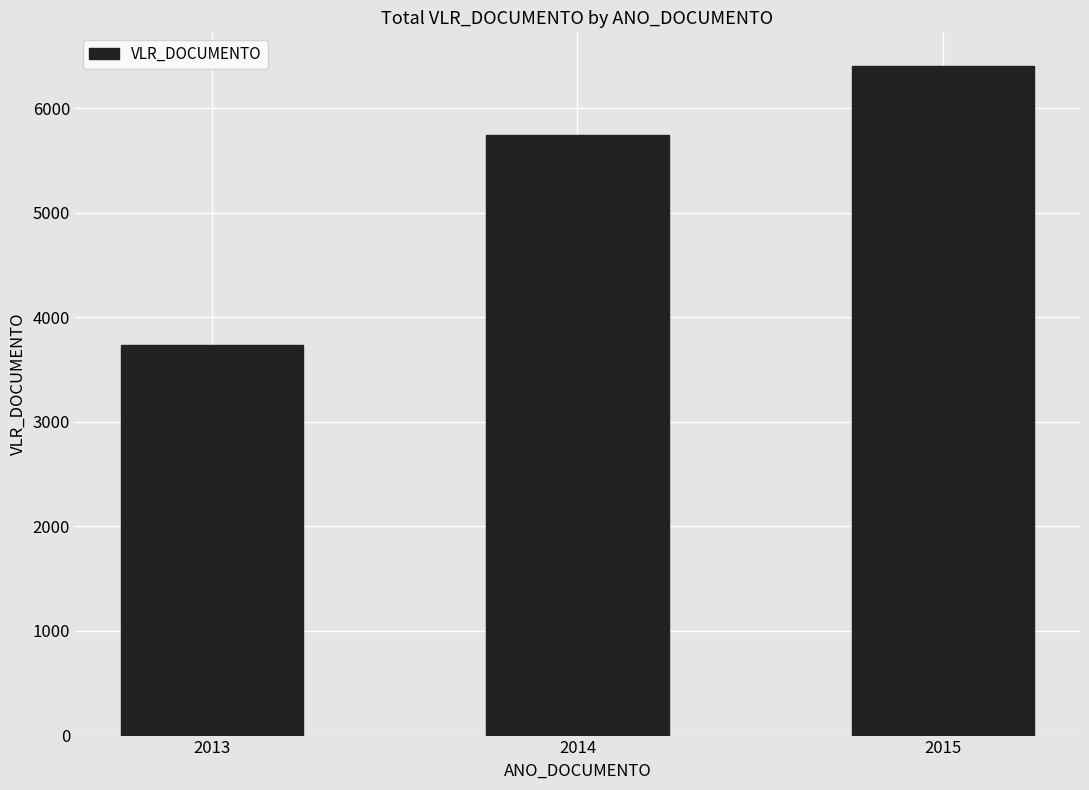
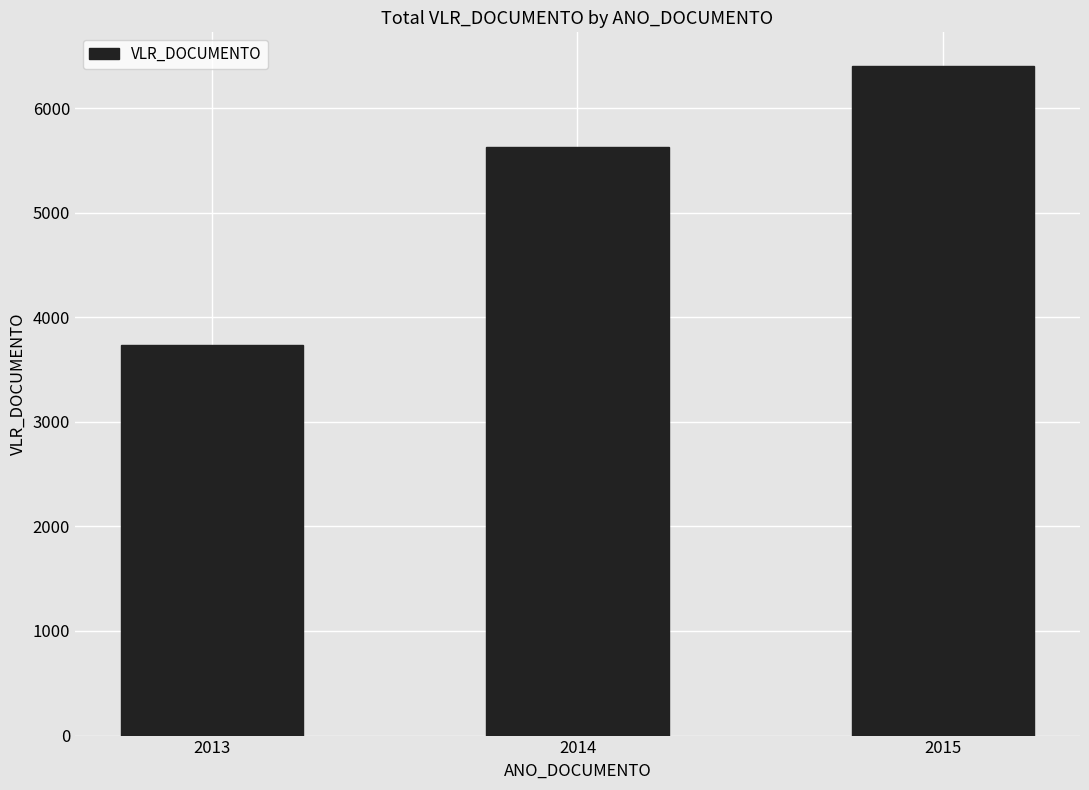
2014: 5750 -> 5620
